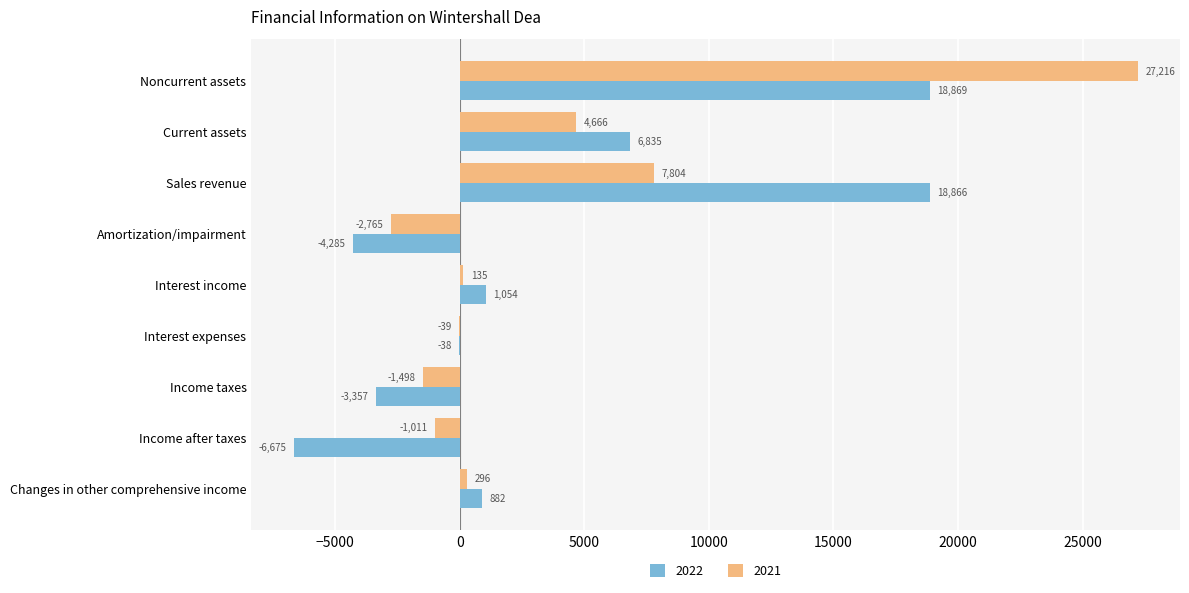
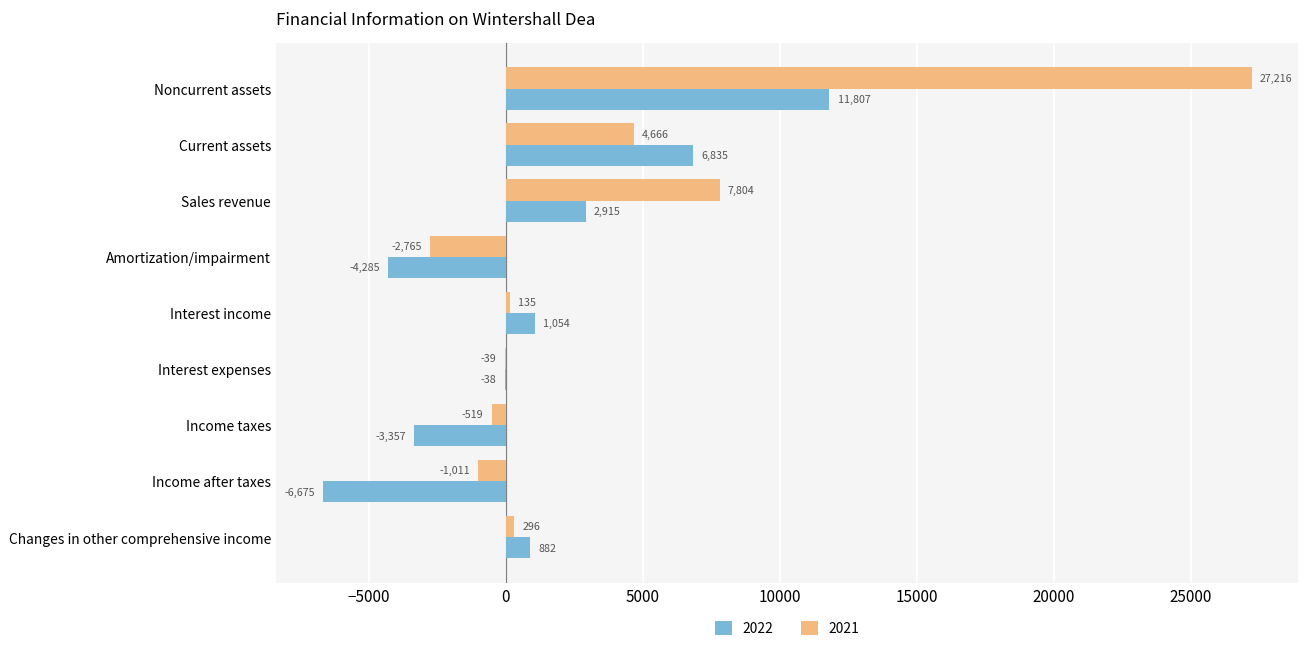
2022, Noncurrent assets: 18,869 -> 11,807
2022, Sales revenue: 18,866 -> 2,915
2021, Income taxes: -1,498 -> -519
